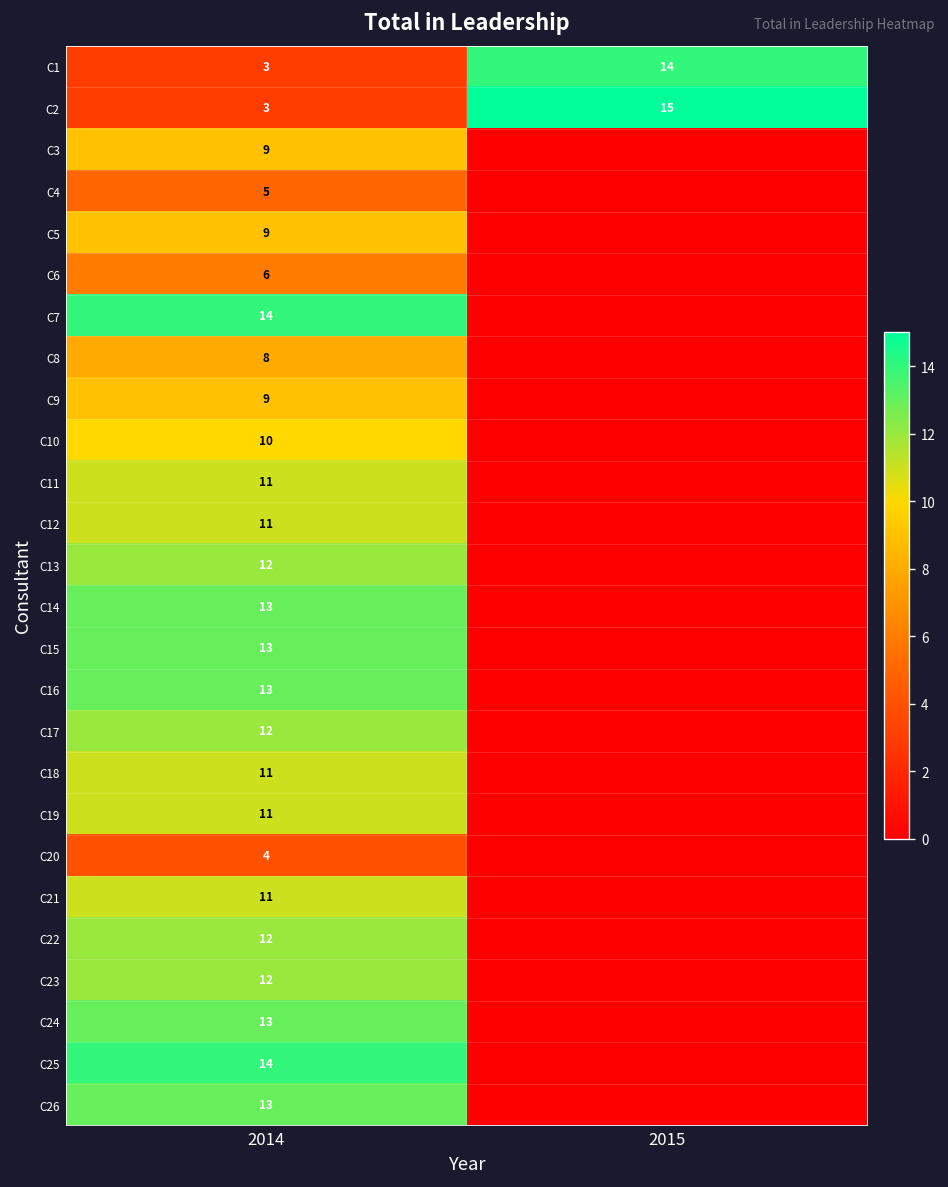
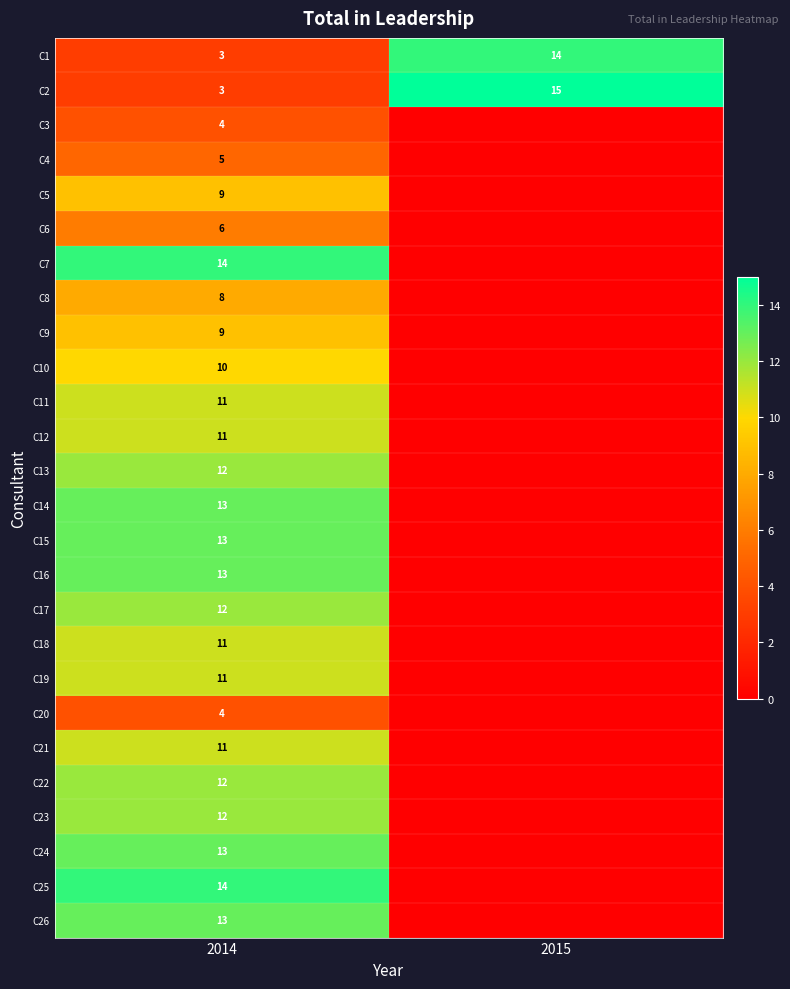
C3, 2014: 9 -> 4
